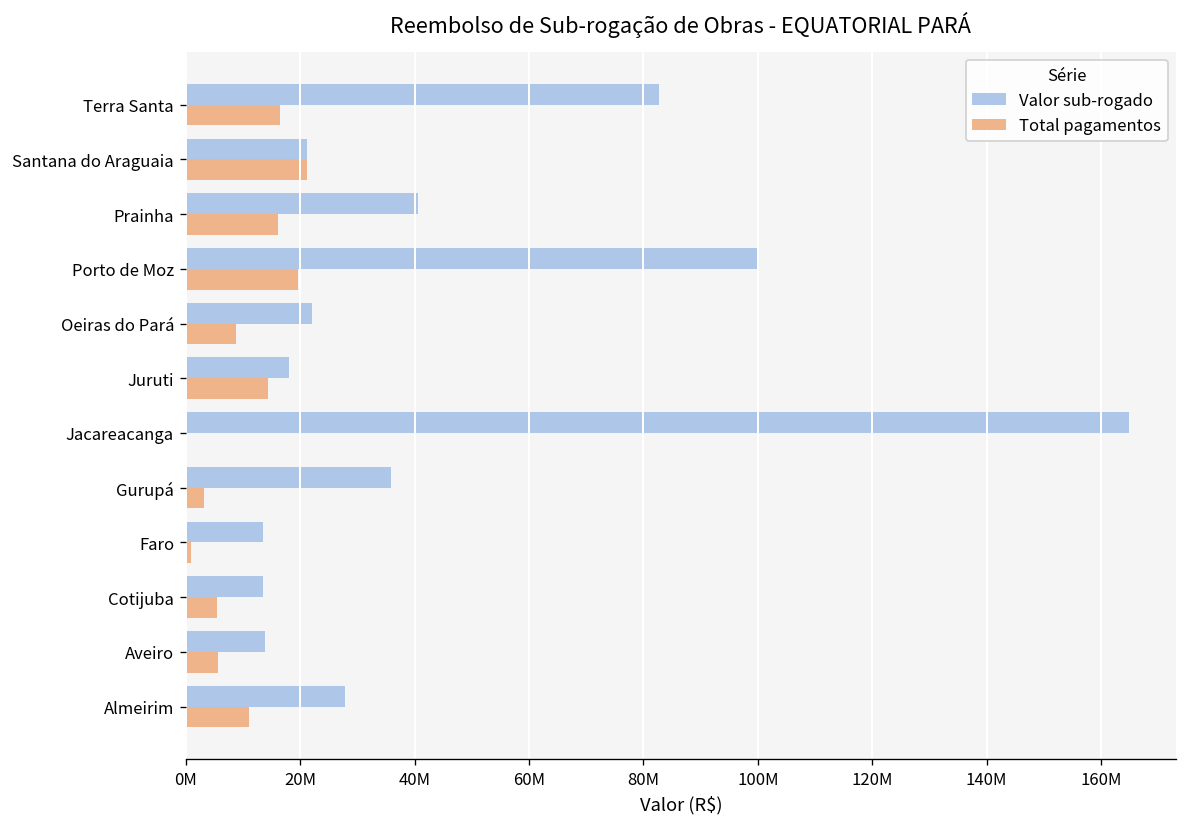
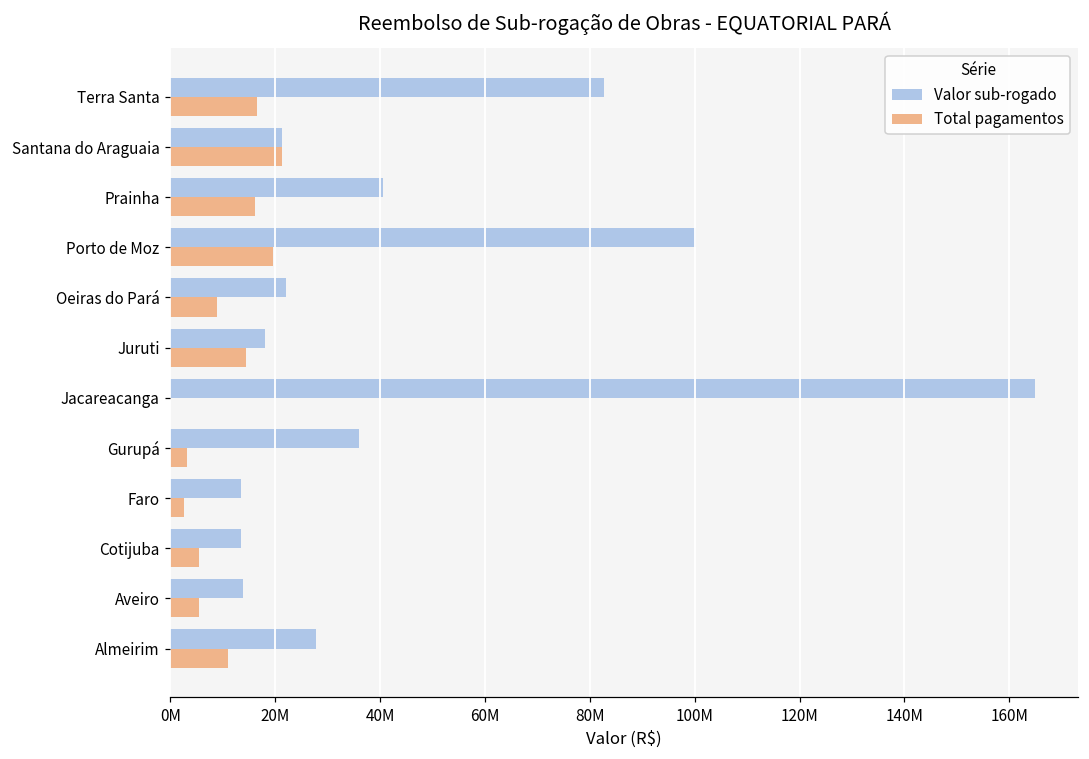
Total pagamentos, Faro: 1000000 -> 3000000
